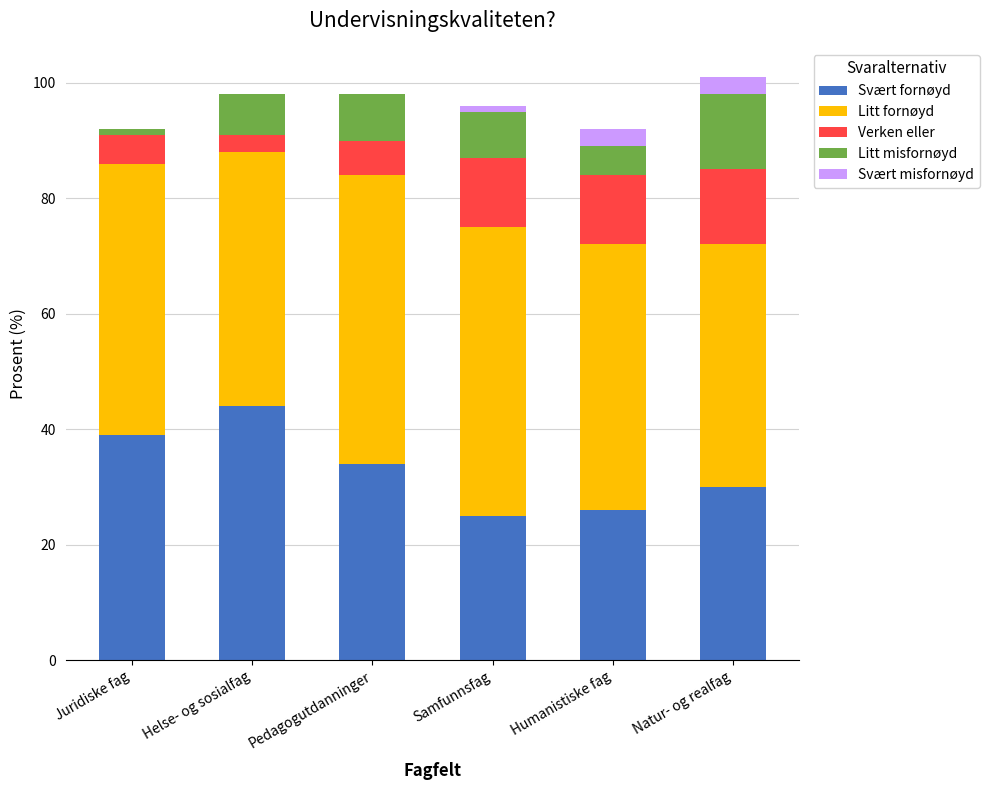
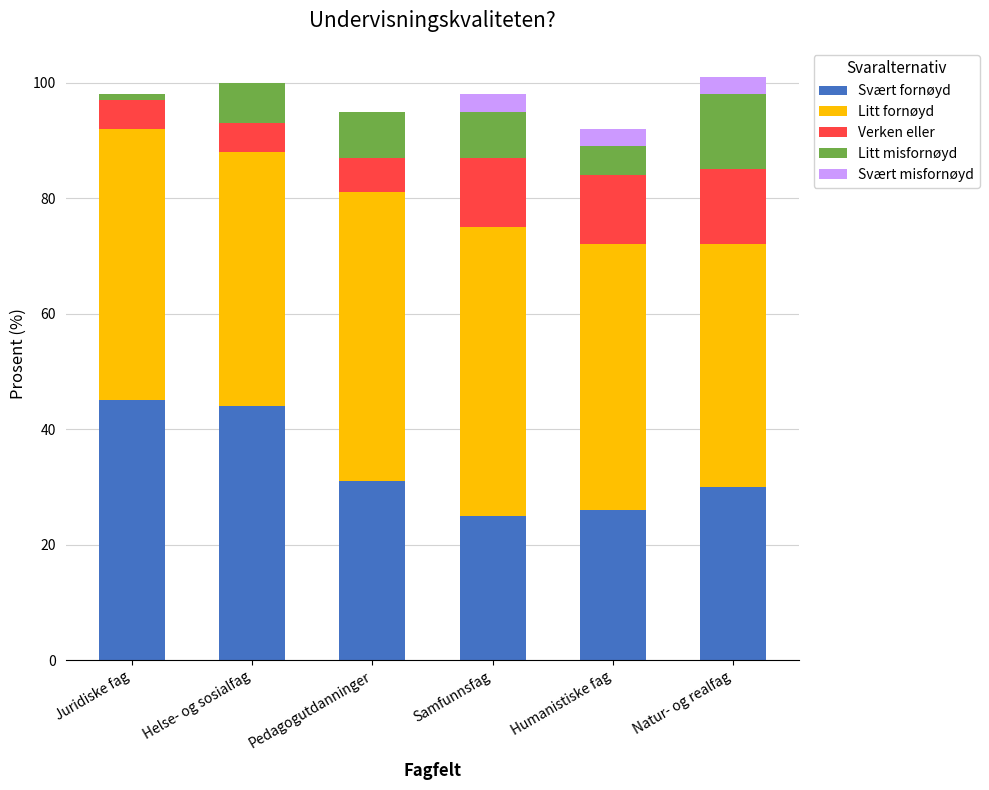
Svært fornøyd, Juridiske fag: 39 -> 45
Verken eller, Helse- og sosialfag: 3 -> 5
Svært fornøyd, Pedagogutdanninger: 34 -> 31
Svært misfornøyd, Samfunnsfag: 1 -> 3
